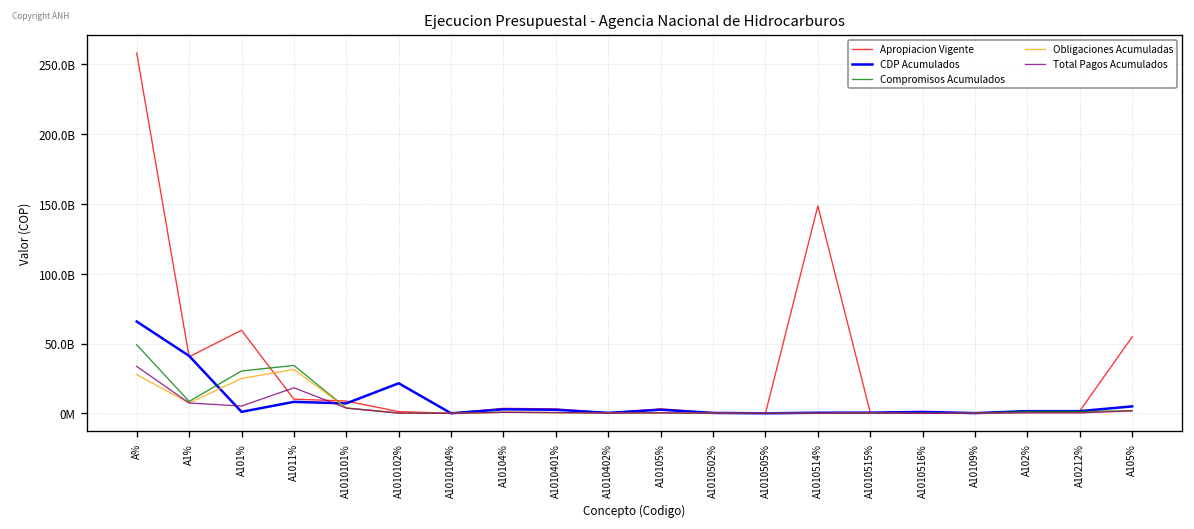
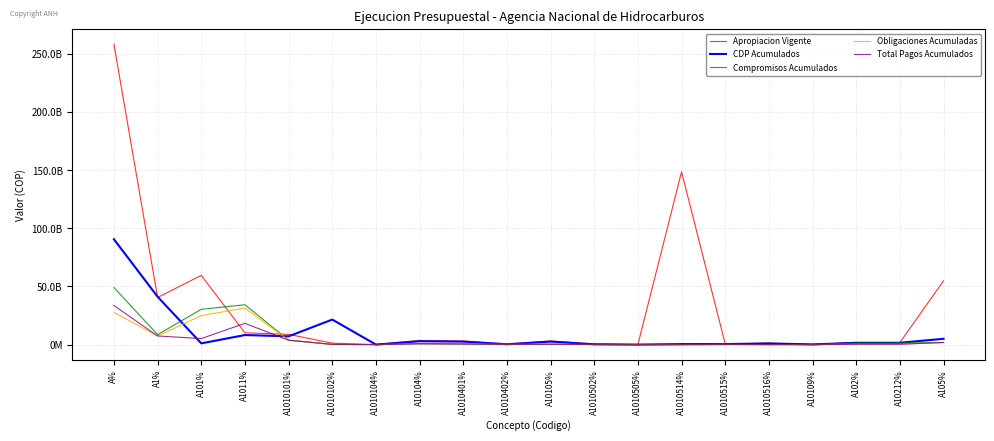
CDP Acumulados, A%: 66000000000 -> 91000000000
